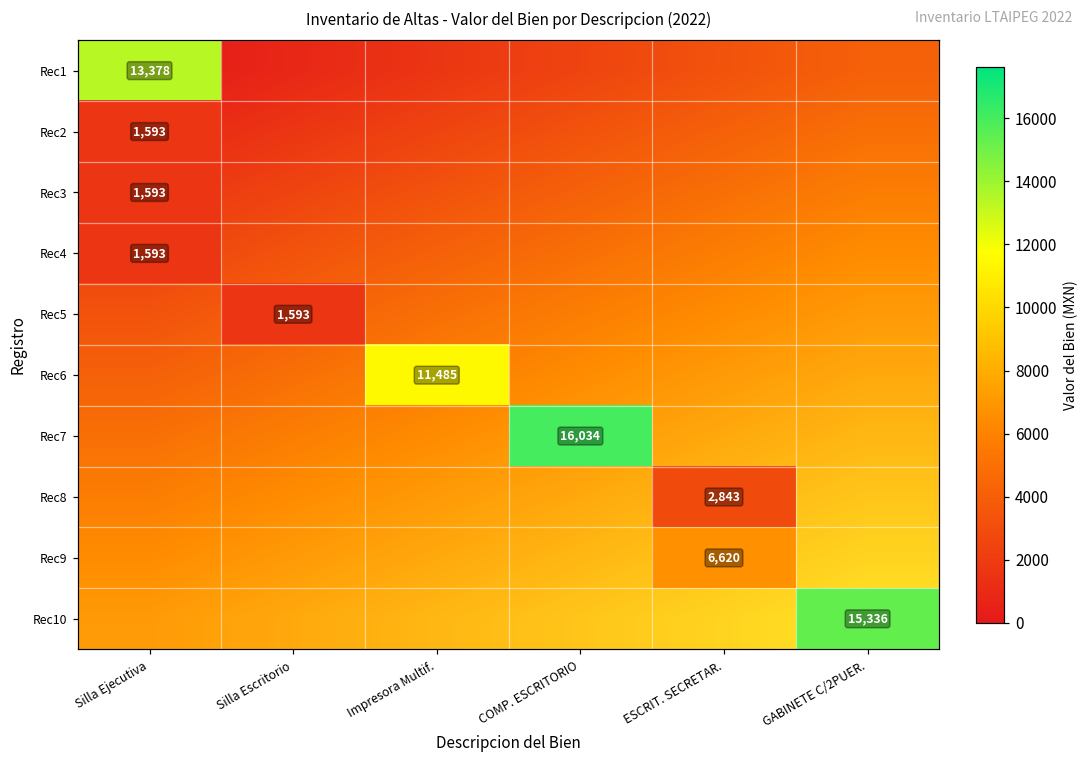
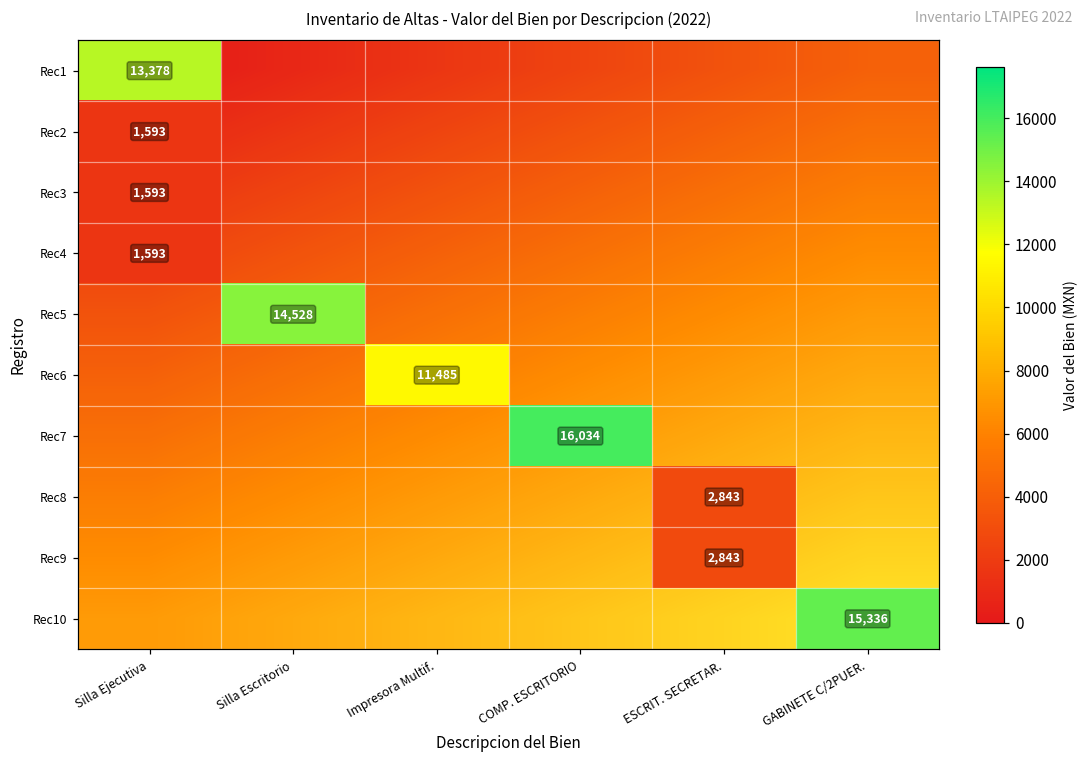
Rec5, Silla Escritorio: 1,593 -> 14,528
Rec9, ESCRIT. SECRETAR.: 6,620 -> 2,843
